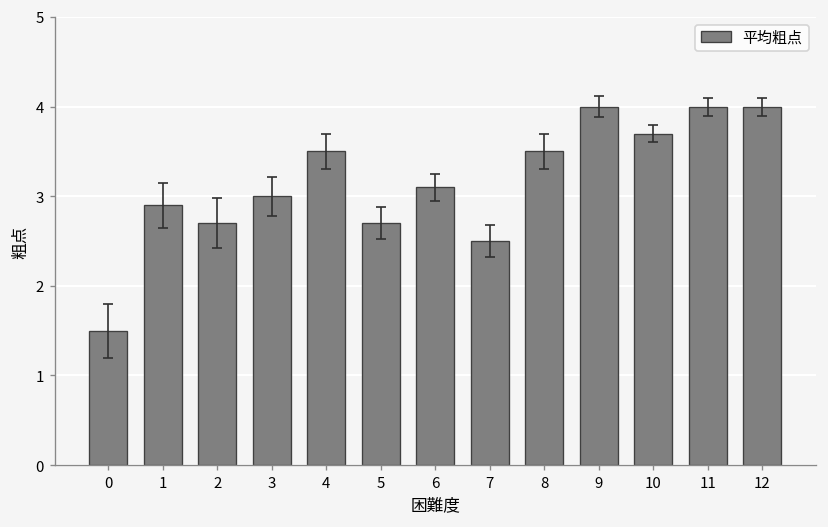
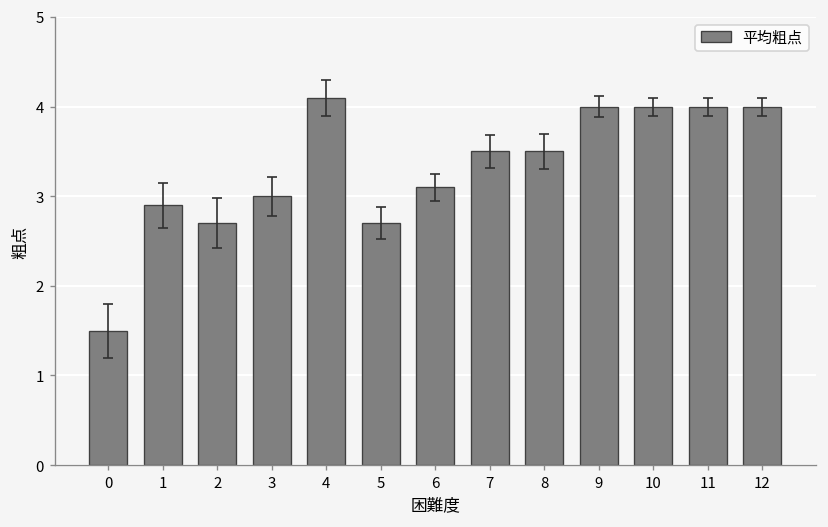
平均粗点, 4: 3.5 -> 4.1
平均粗点, 7: 2.5 -> 3.5
平均粗点, 10: 3.7 -> 4.0
